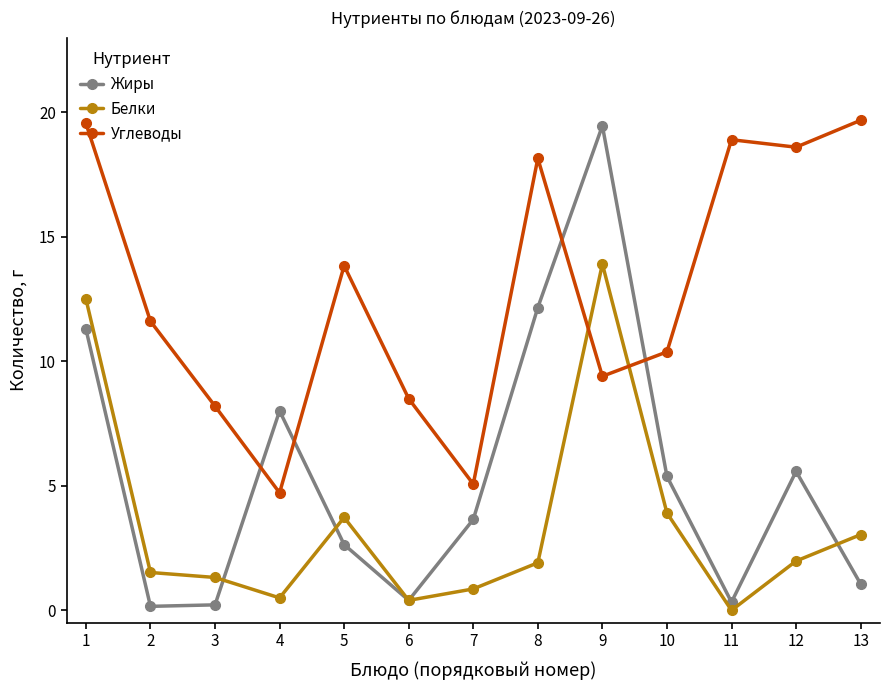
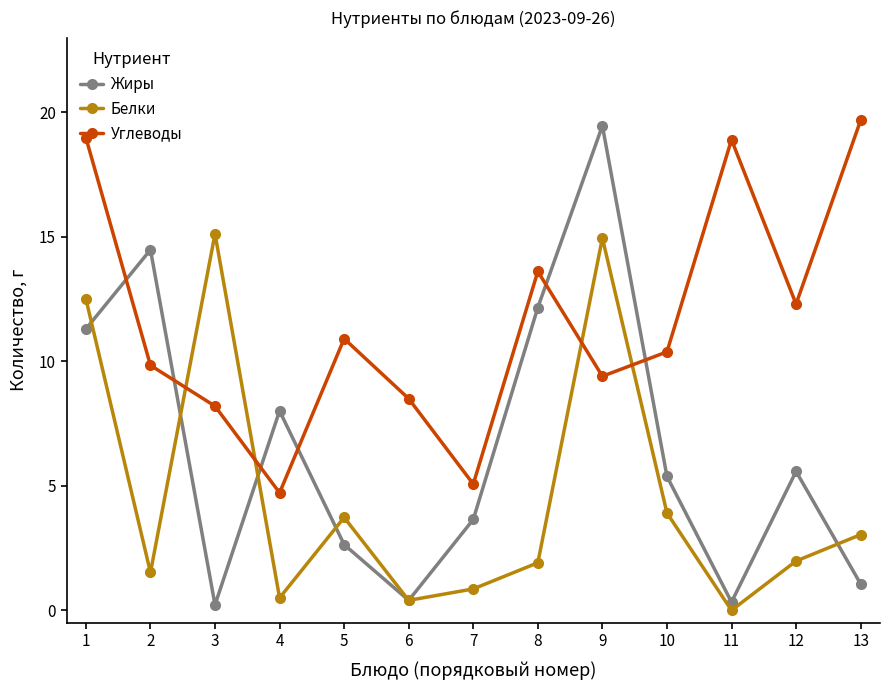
Углеводы, 1: 19.6 -> 19.0
Жиры, 2: 0.2 -> 14.5
Углеводы, 2: 11.6 -> 9.8
Белки, 3: 1.3 -> 15.1
Углеводы, 5: 13.8 -> 10.9
Углеводы, 8: 18.2 -> 13.6
Белки, 9: 13.9 -> 15.0
Углеводы, 12: 18.6 -> 12.3
